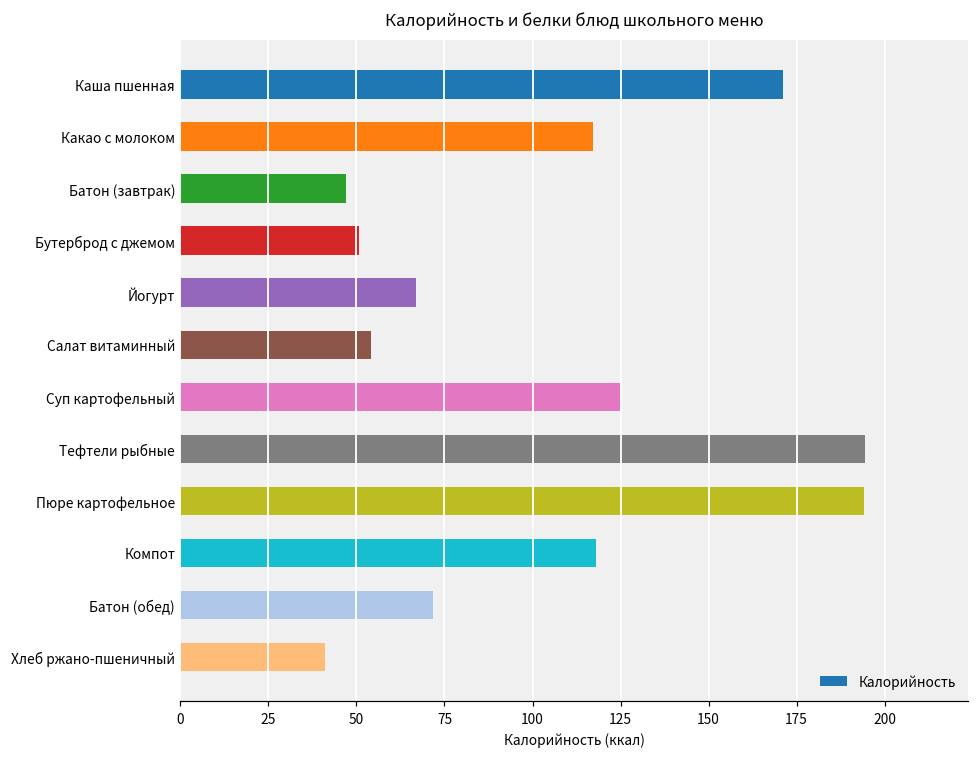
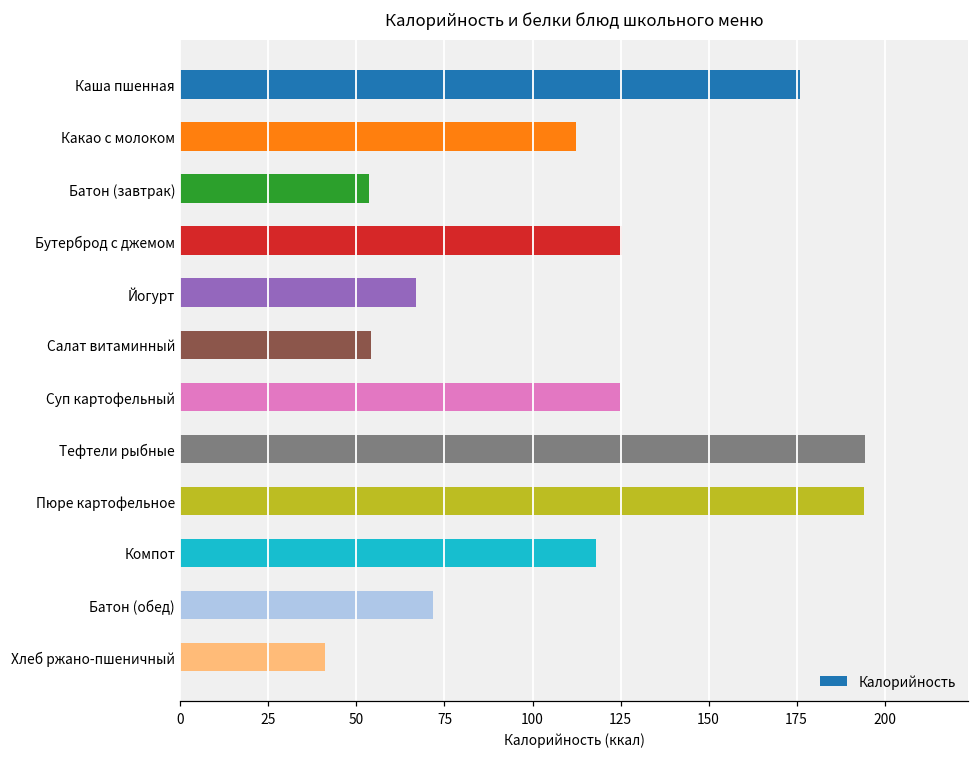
Каша пшенная: 171 -> 176
Какао с молоком: 117 -> 112
Батон (завтрак): 47 -> 54
Бутерброд с джемом: 51 -> 125
